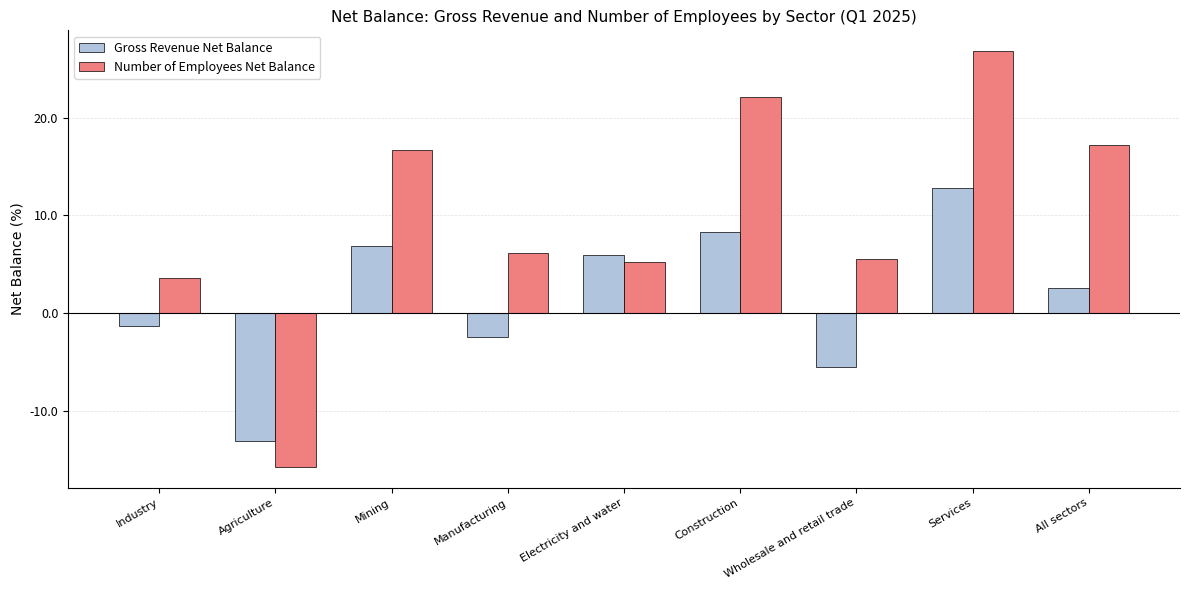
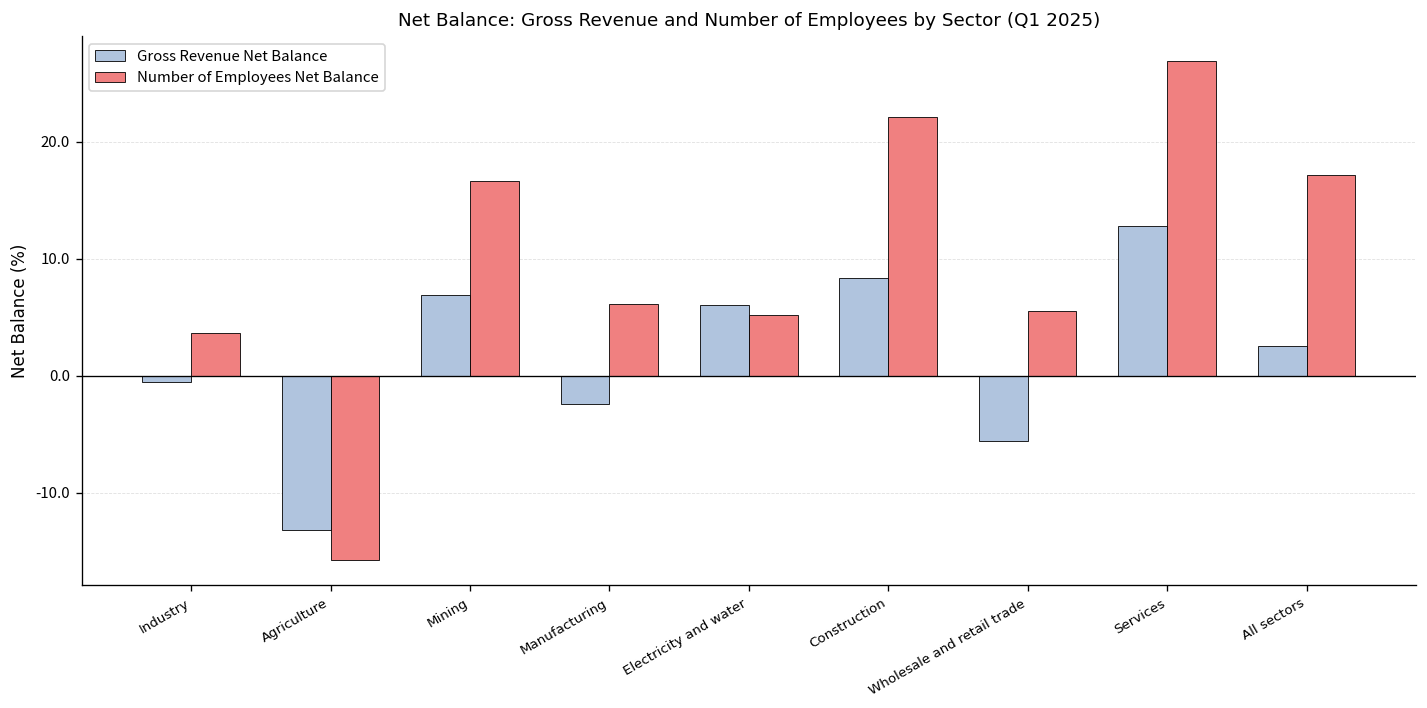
Gross Revenue Net Balance, Industry: -1.4 -> -0.5
